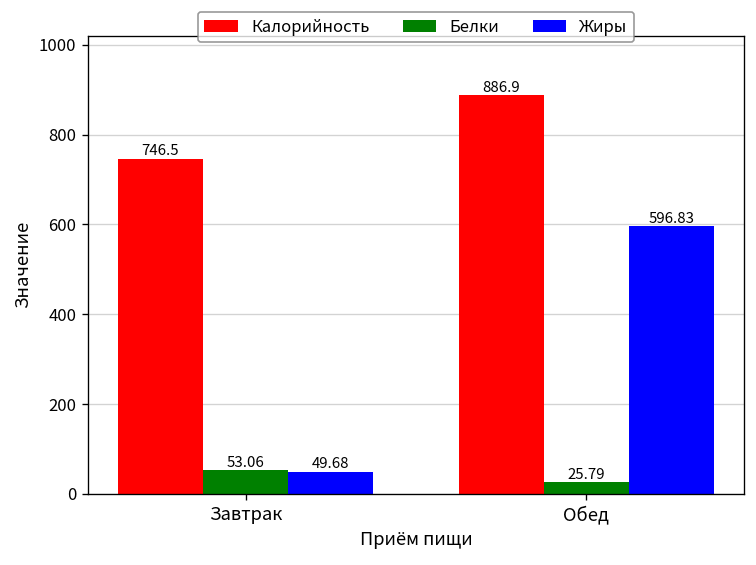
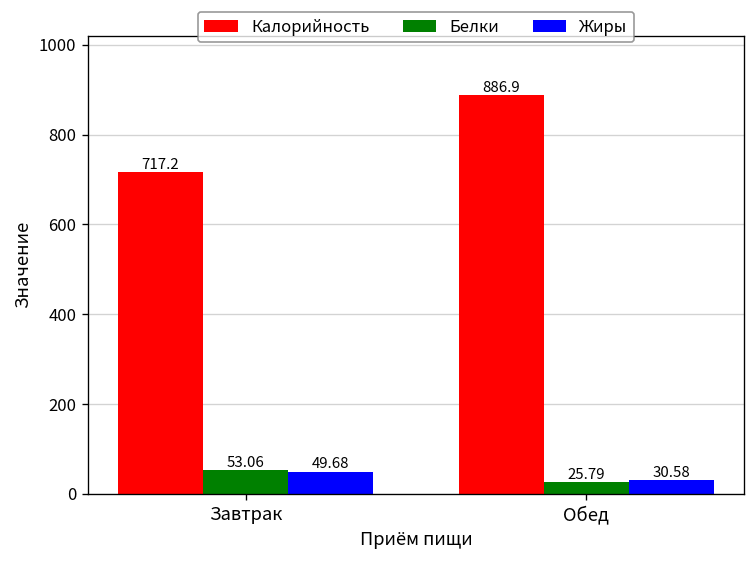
Калорийность, Завтрак: 746.5 -> 717.2
Жиры, Обед: 596.83 -> 30.58
